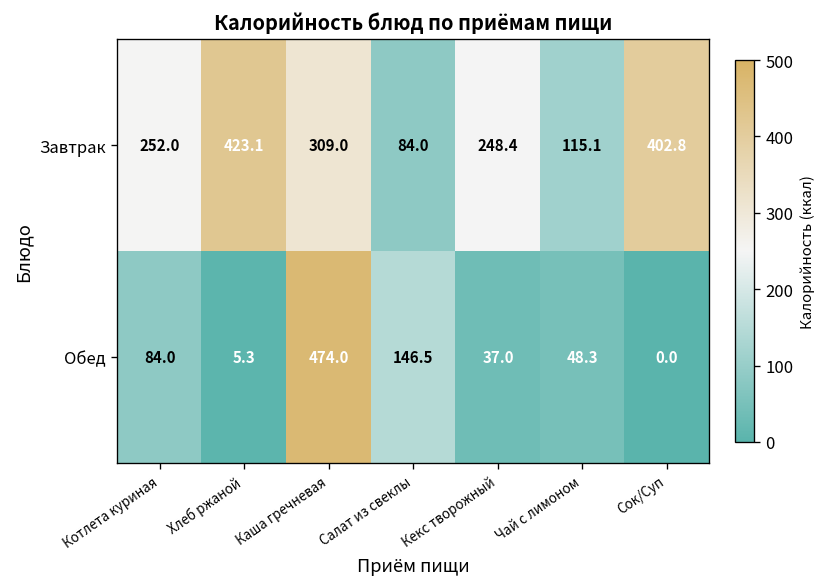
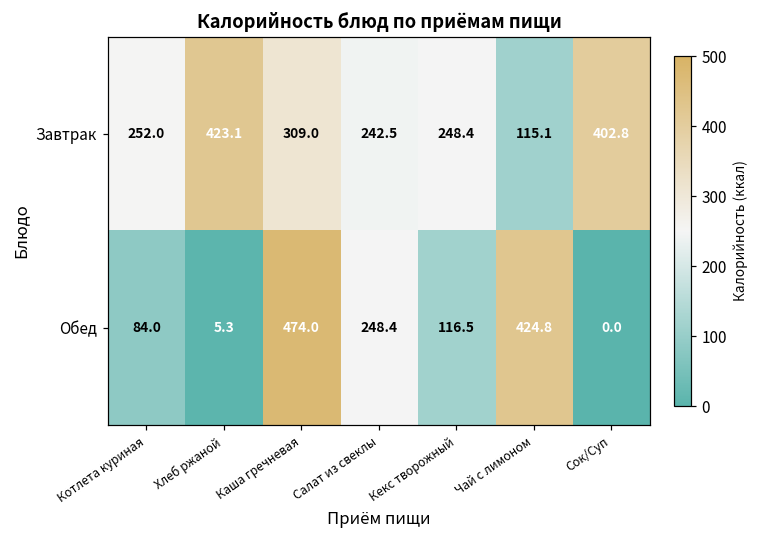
Завтрак, Салат из свеклы: 84.0 -> 242.5
Обед, Салат из свеклы: 146.5 -> 248.4
Обед, Кекс творожный: 37.0 -> 116.5
Обед, Чай с лимоном: 48.3 -> 424.8
